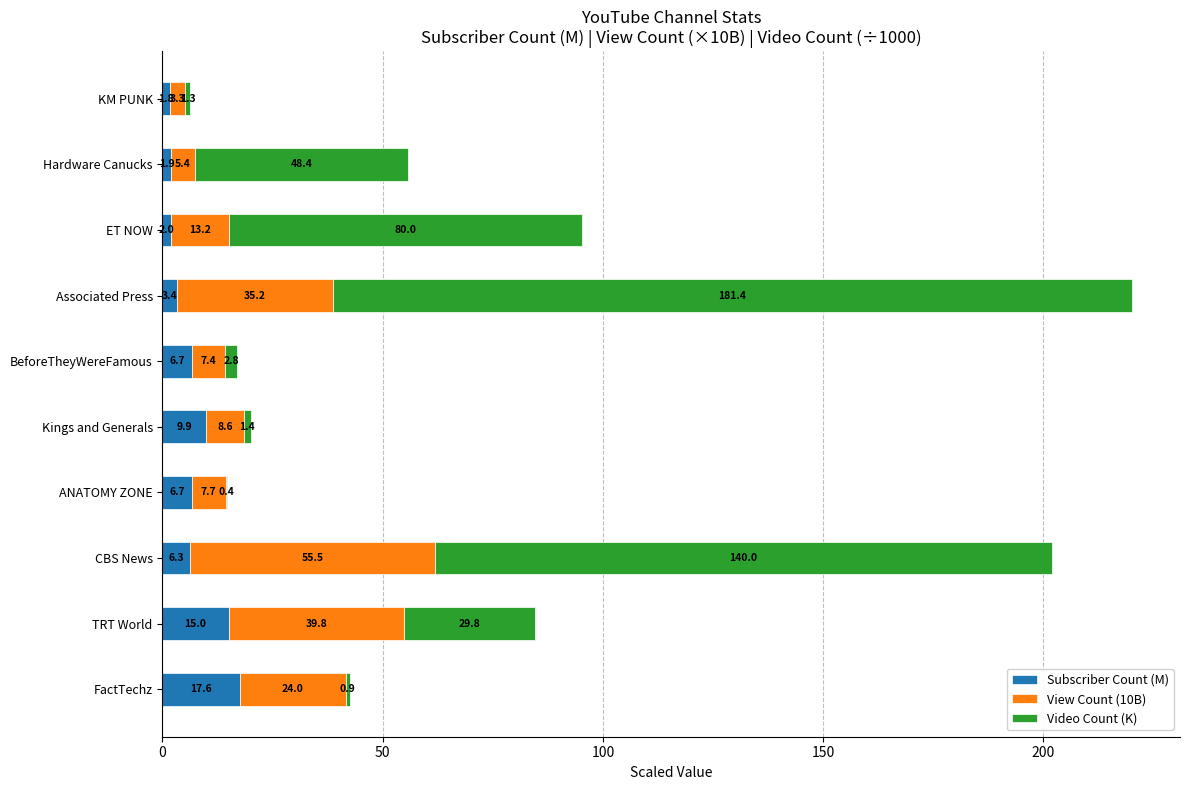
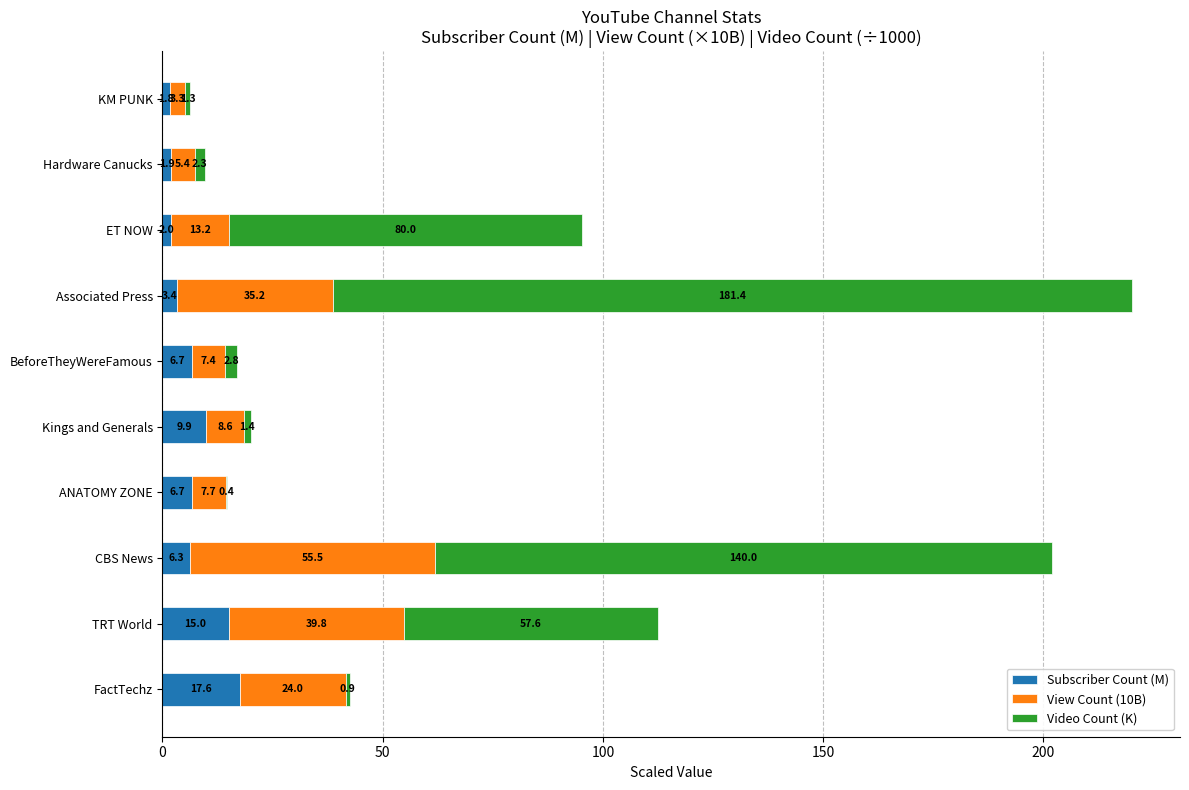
Video Count (K), Hardware Canucks: 48.4 -> 2.3
Video Count (K), TRT World: 29.8 -> 57.6
